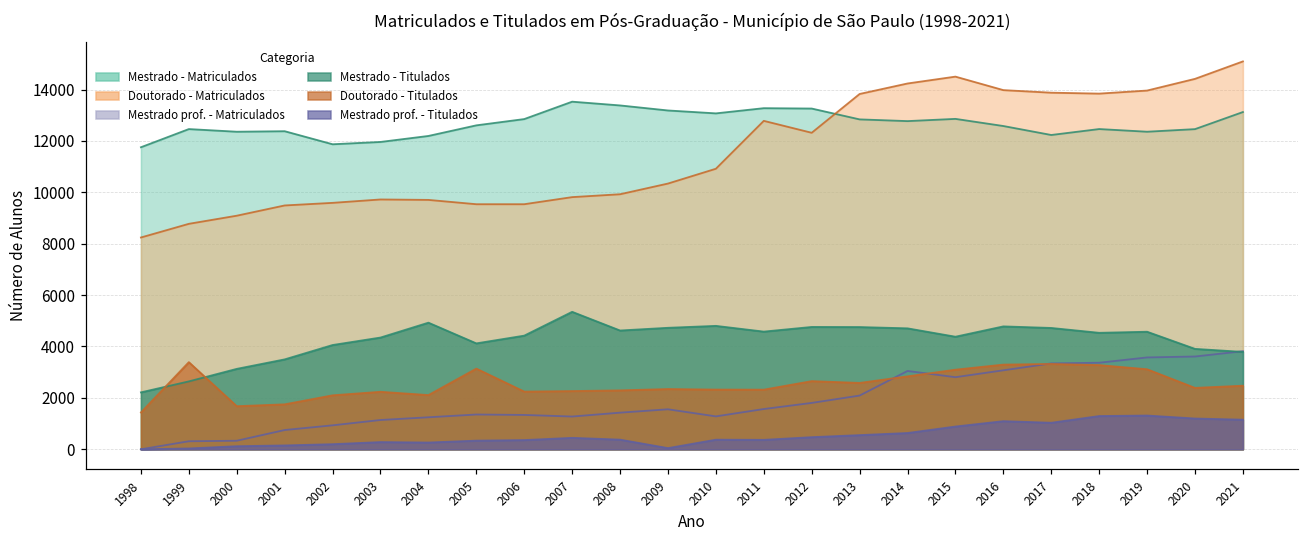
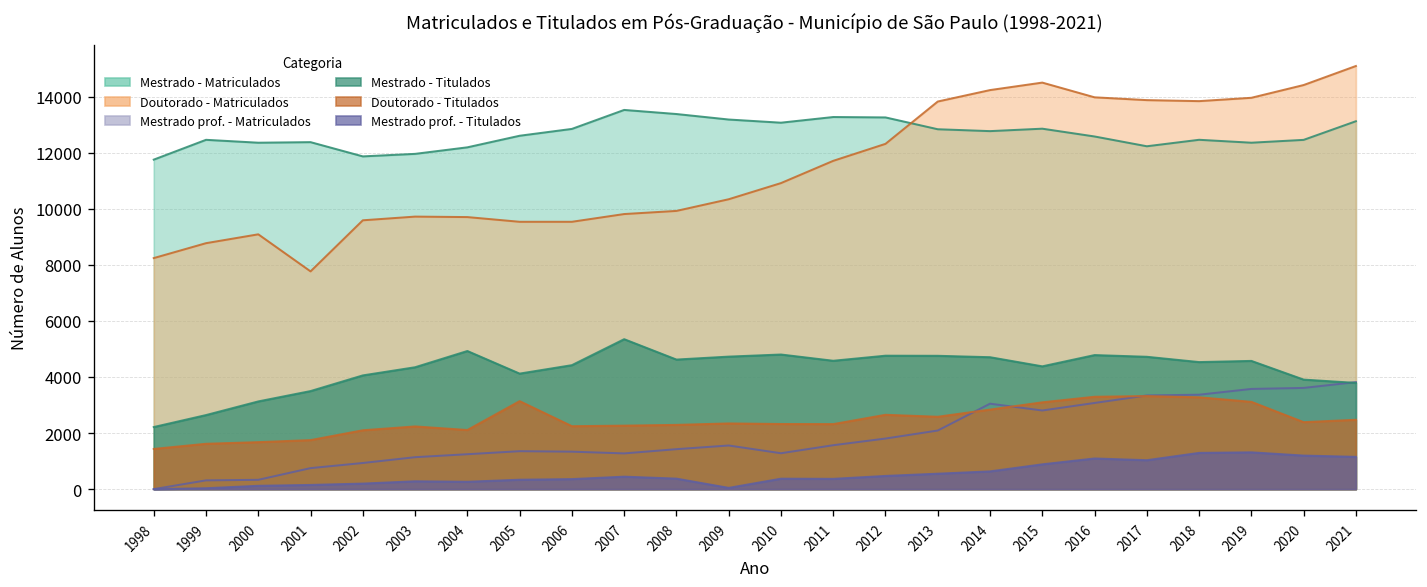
Doutorado - Titulados, 1999: 3400 -> 1600
Doutorado - Matriculados, 2001: 9500 -> 7800
Doutorado - Matriculados, 2011: 12800 -> 11700
